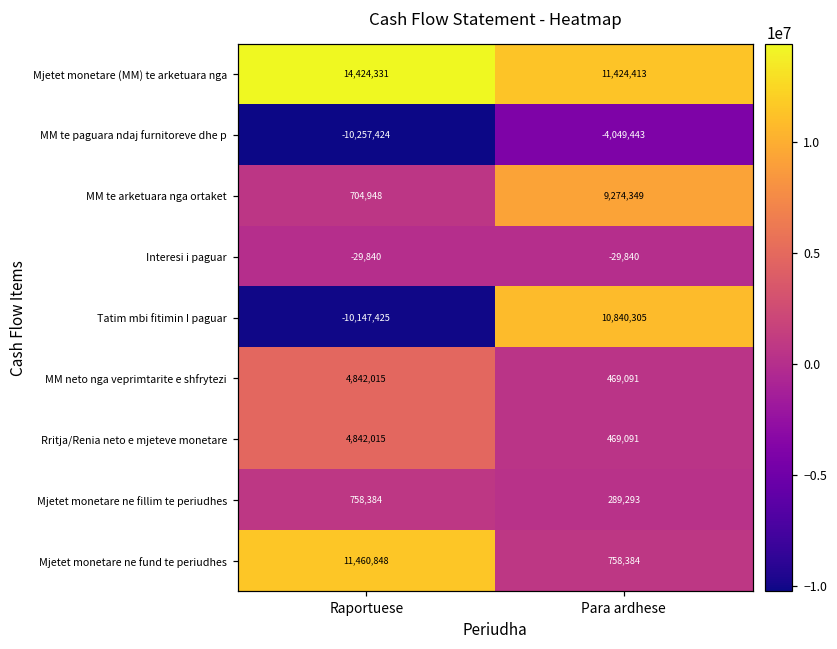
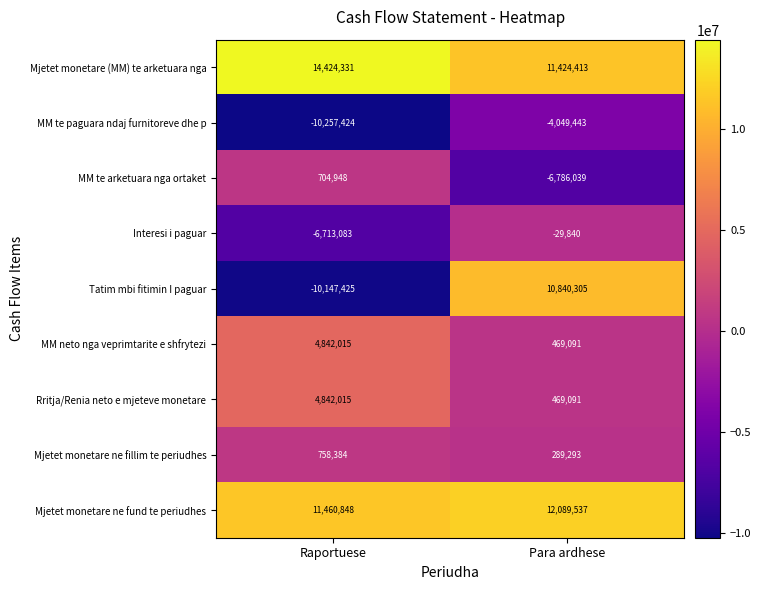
MM te arketuara nga ortaket, Para ardhese: 9,274,349 -> -6,786,039
Interesi i paguar, Raportuese: -29,840 -> -6,713,083
Mjetet monetare ne fund te periudhes, Para ardhese: 758,384 -> 12,089,537
